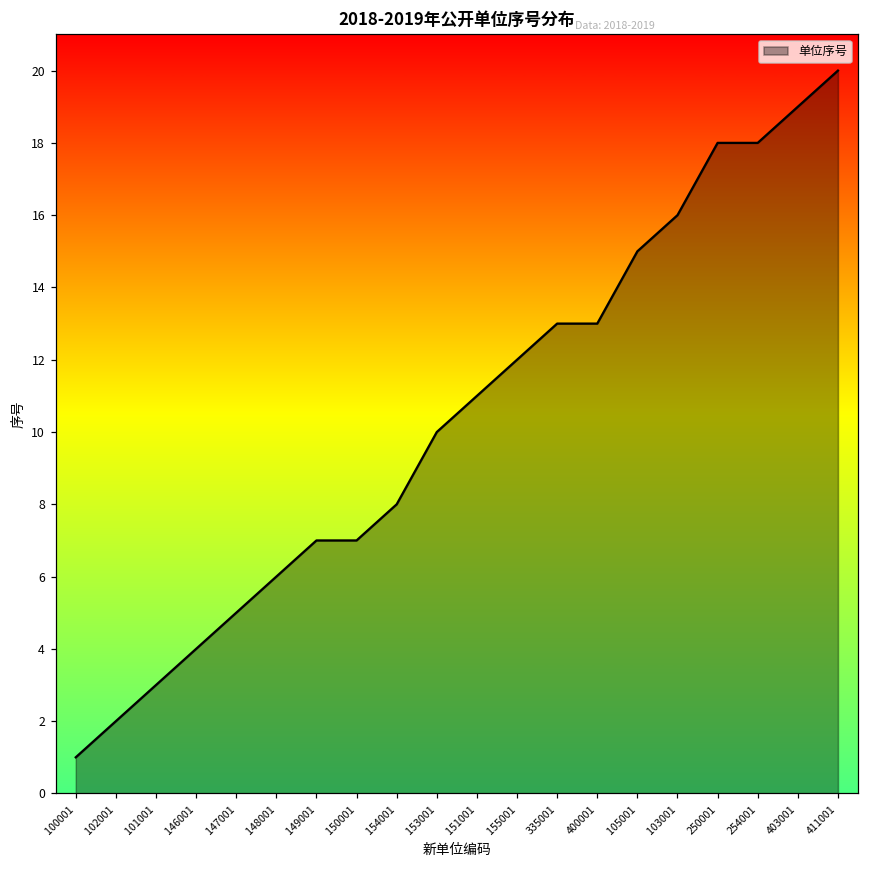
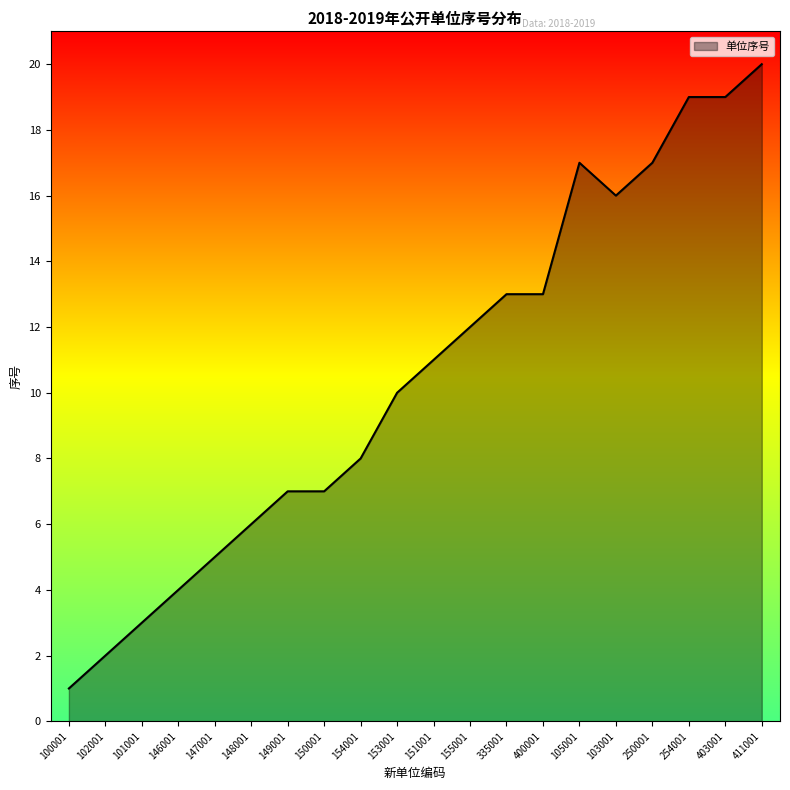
105001: 15 -> 17
250001: 18 -> 17
254001: 18 -> 19
